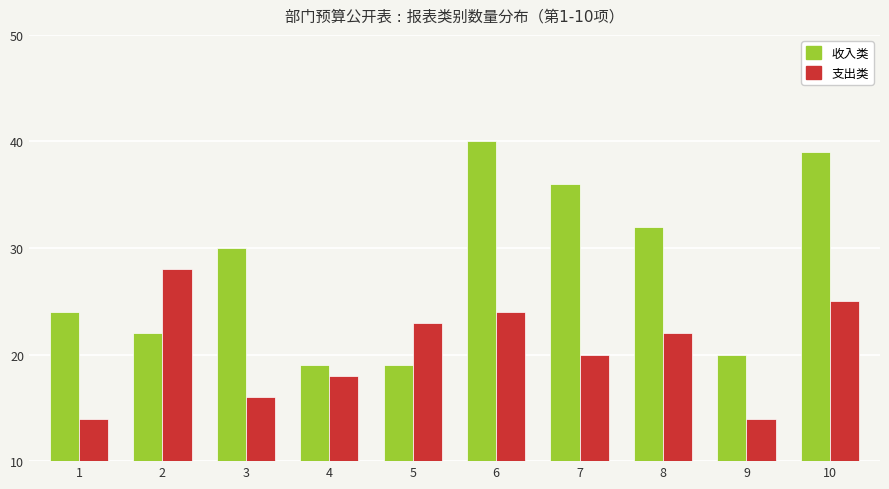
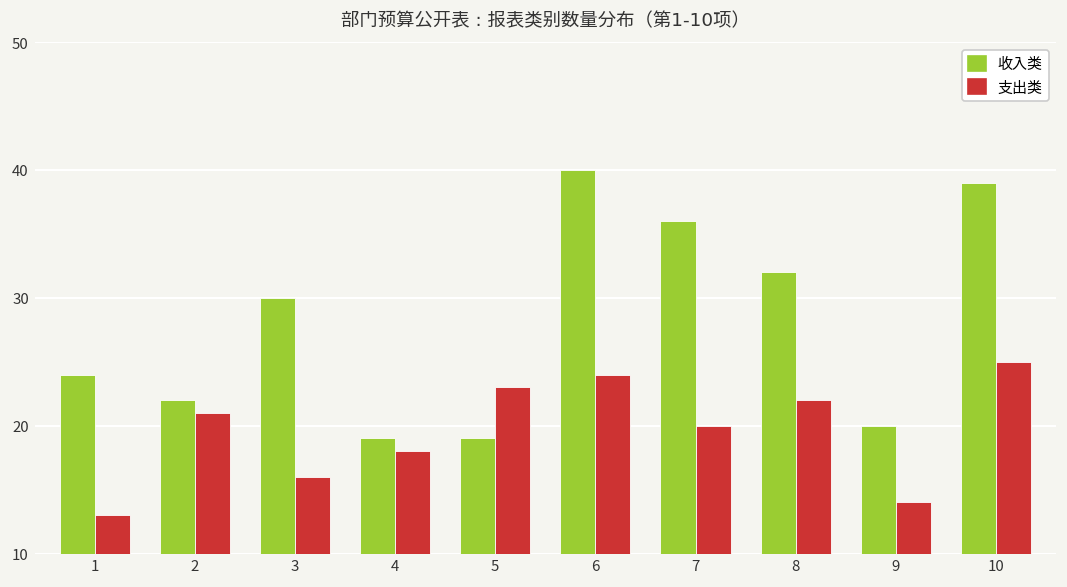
支出类, 1: 14 -> 13
支出类, 2: 28 -> 21
